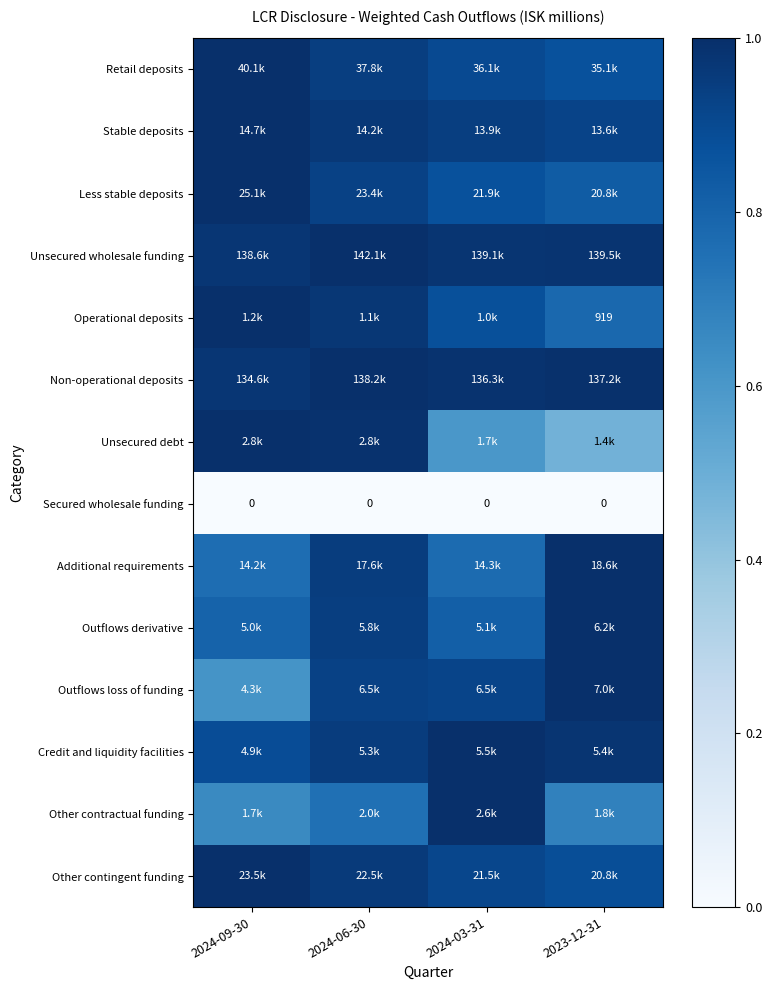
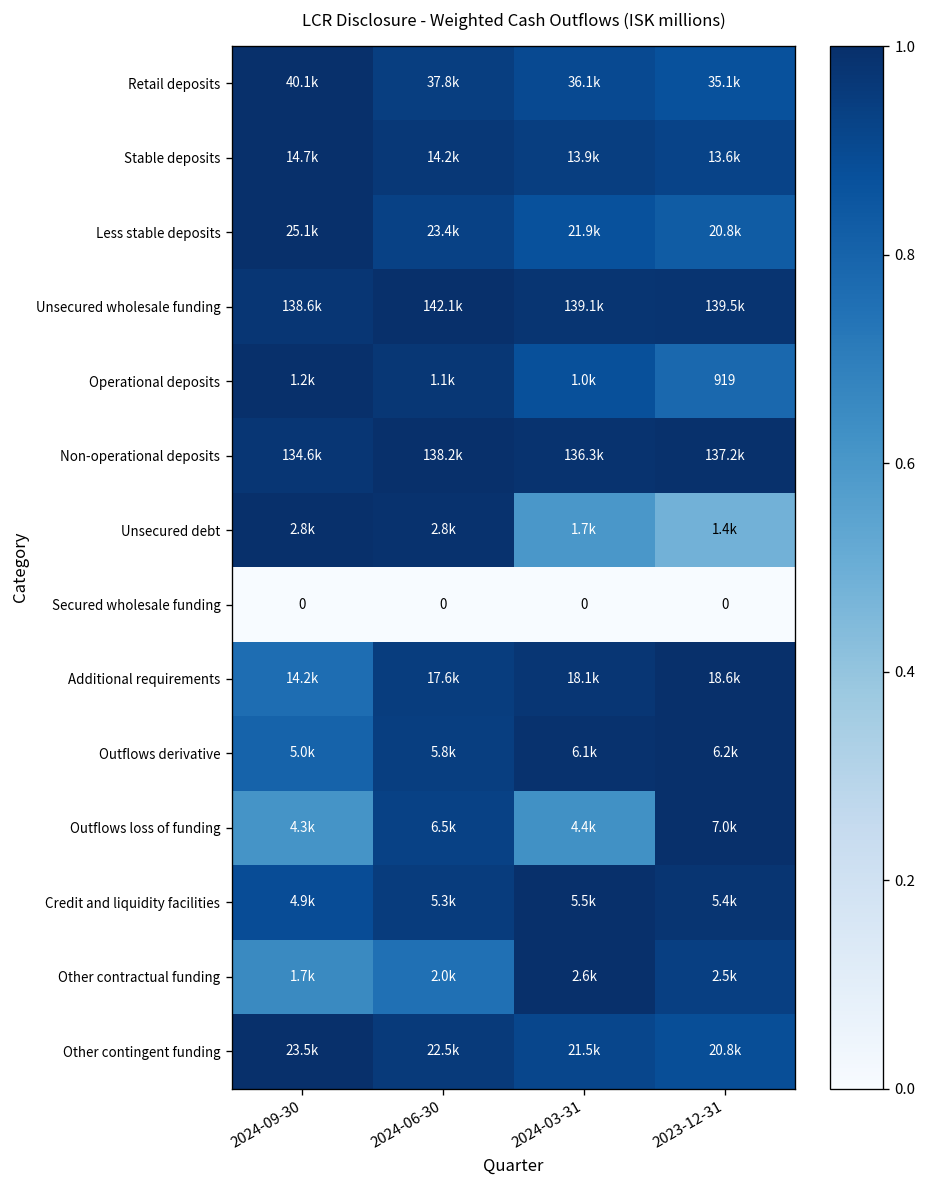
Additional requirements, 2024-03-31: 14.3k -> 18.1k
Outflows derivative, 2024-03-31: 5.1k -> 6.1k
Outflows loss of funding, 2024-03-31: 6.5k -> 4.4k
Other contractual funding, 2023-12-31: 1.8k -> 2.5k
